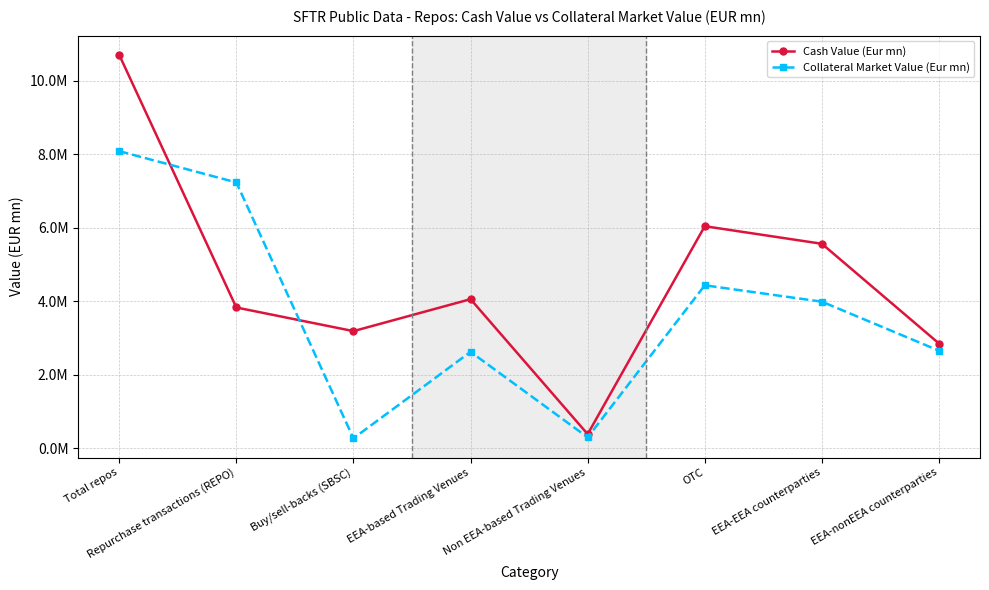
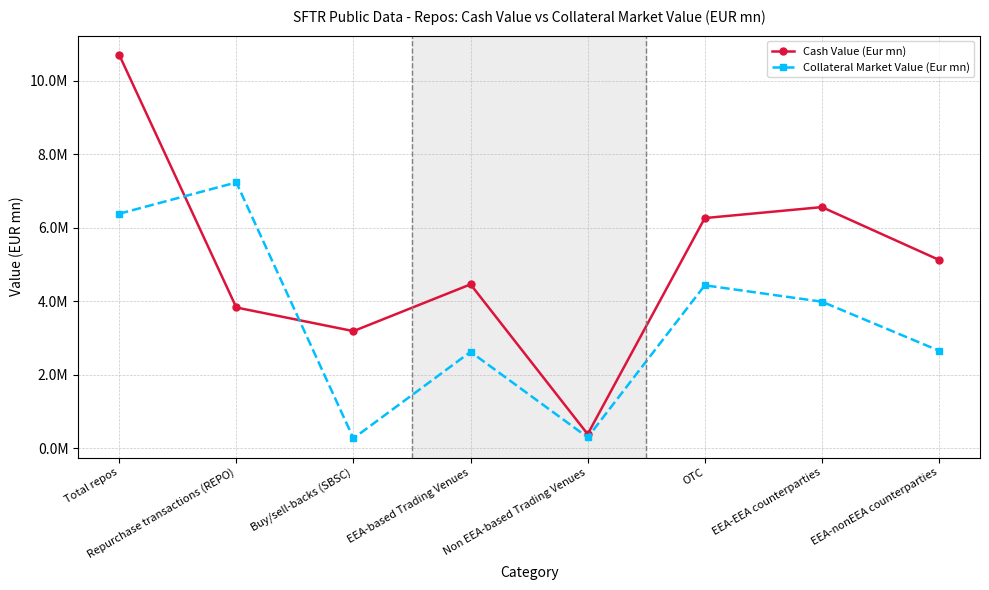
Collateral Market Value (Eur mn), Total repos: 8100000 -> 6400000
Cash Value (Eur mn), EEA-based Trading Venues: 4100000 -> 4500000
Cash Value (Eur mn), OTC: 6000000 -> 6300000
Cash Value (Eur mn), EEA-EEA counterparties: 5600000 -> 6600000
Cash Value (Eur mn), EEA-nonEEA counterparties: 2900000 -> 5100000
